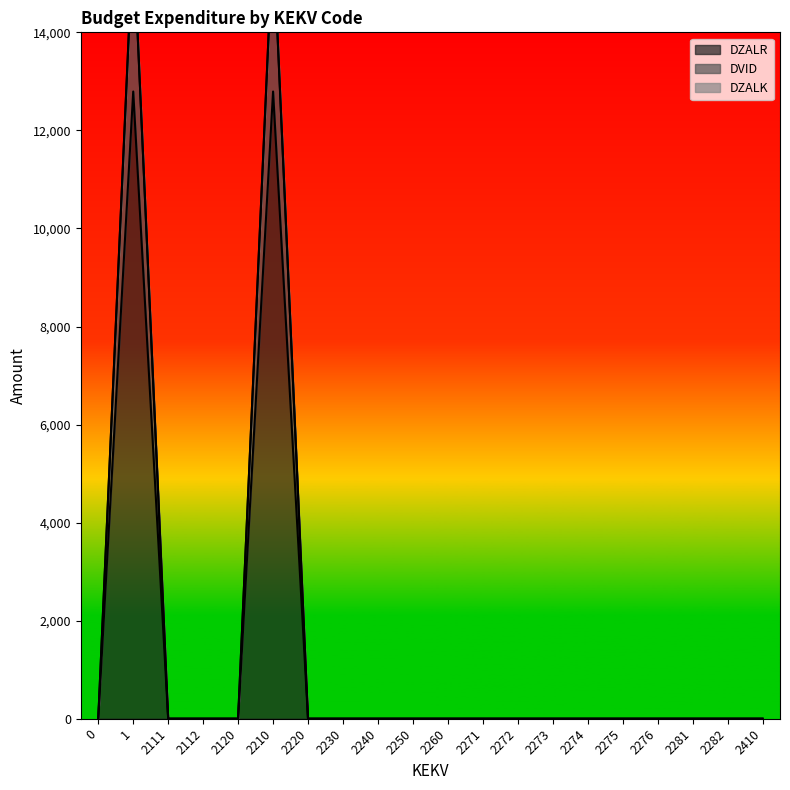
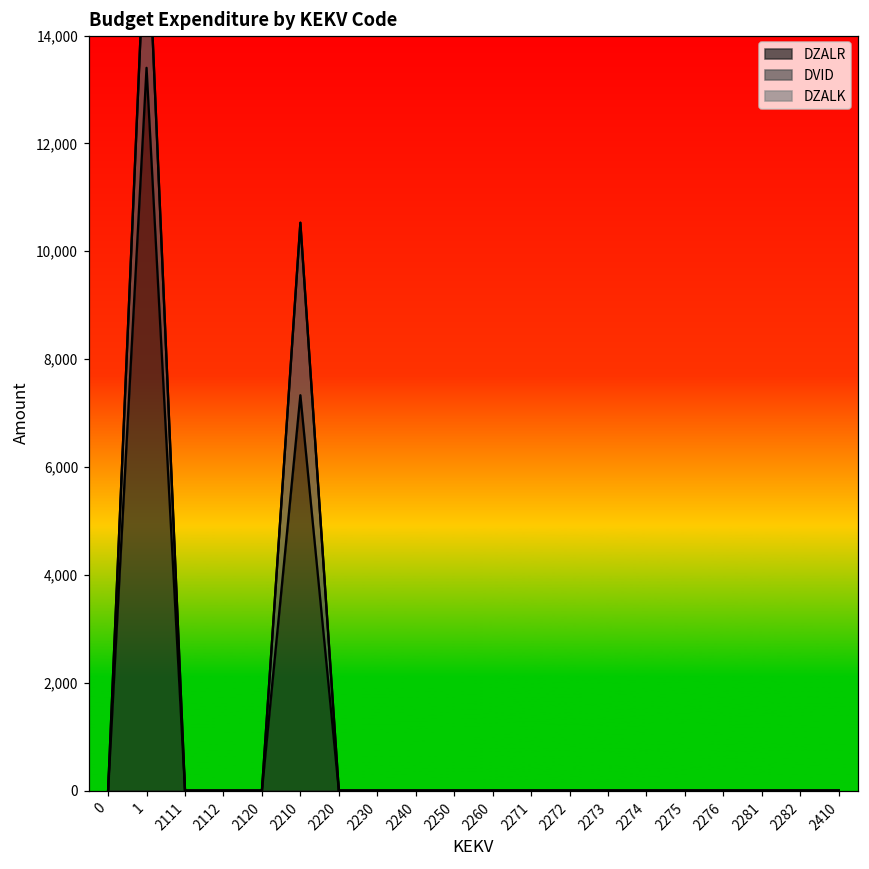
DZALR, 1: 12,800 -> 13,400
DZALR, 2210: 12,800 -> 7,300
